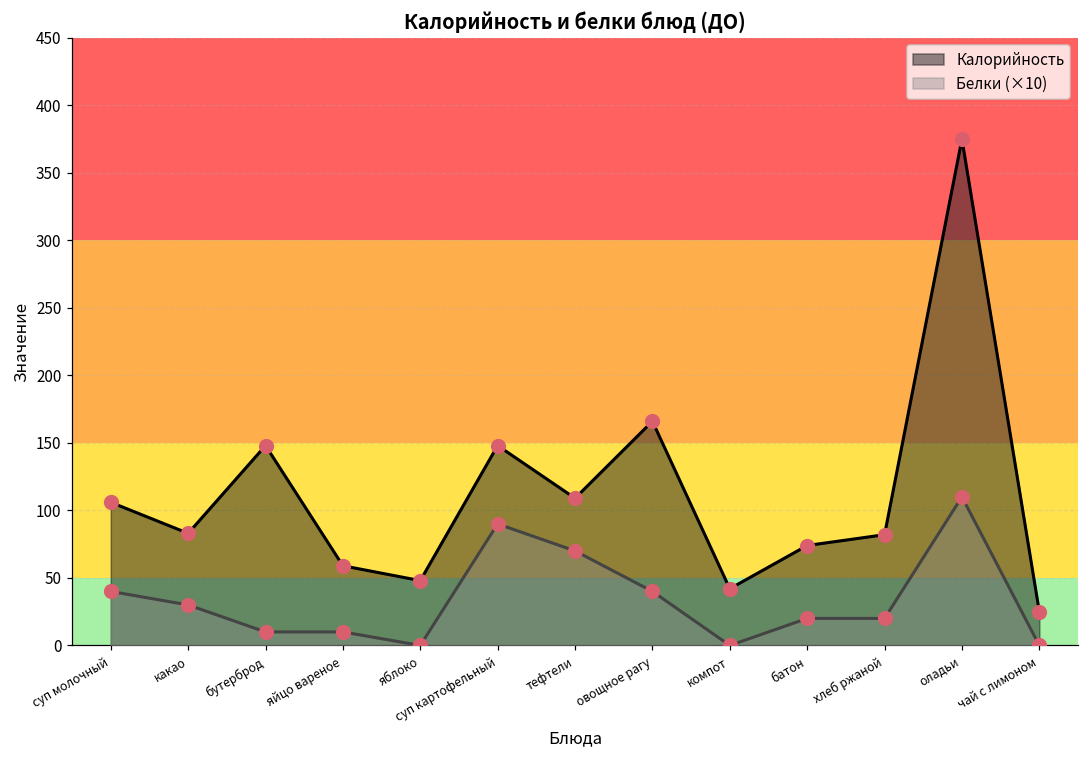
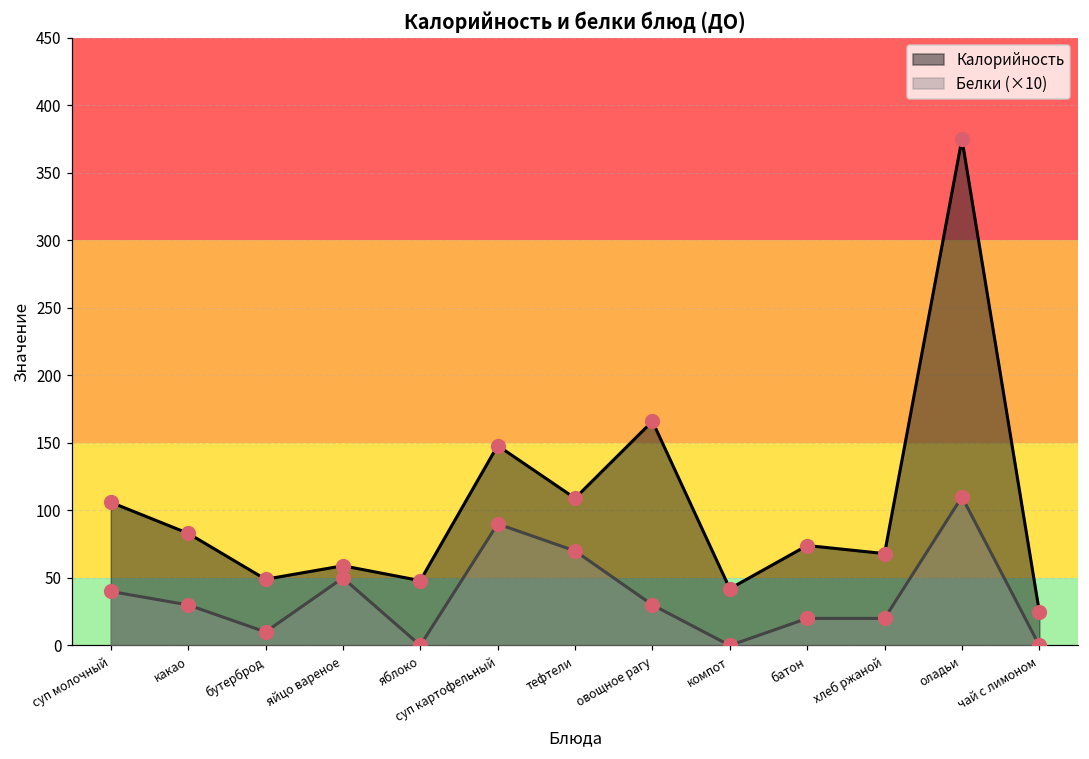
Калорийность, бутерброд: 148 -> 49
Белки (×10), яйцо вареное: 10 -> 50
Белки (×10), овощное рагу: 40 -> 30
Калорийность, хлеб ржаной: 82 -> 68
